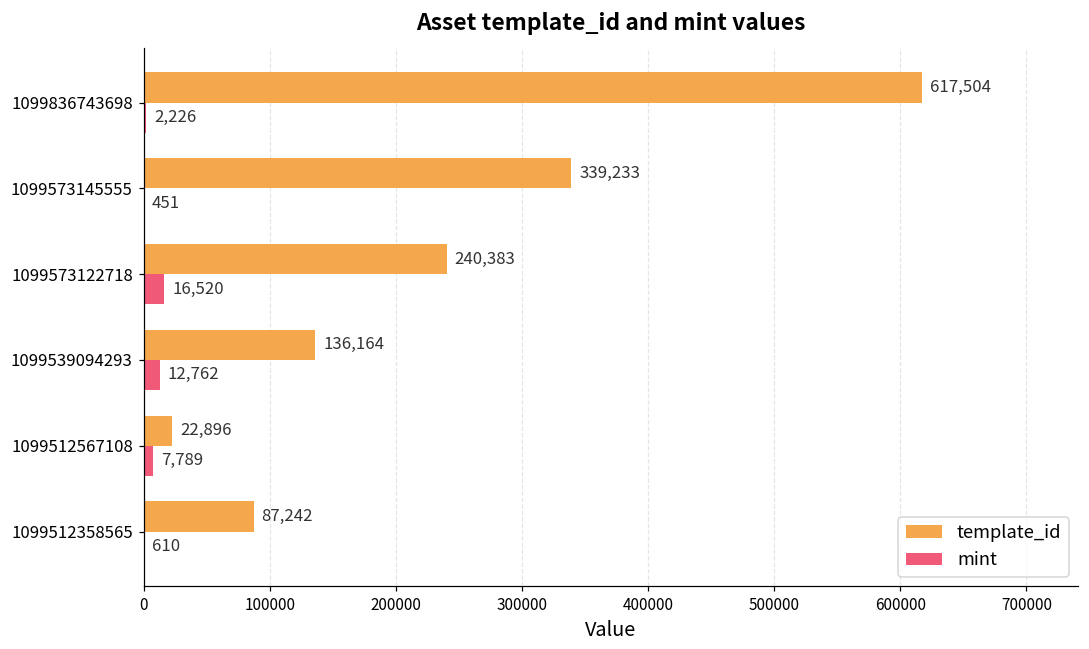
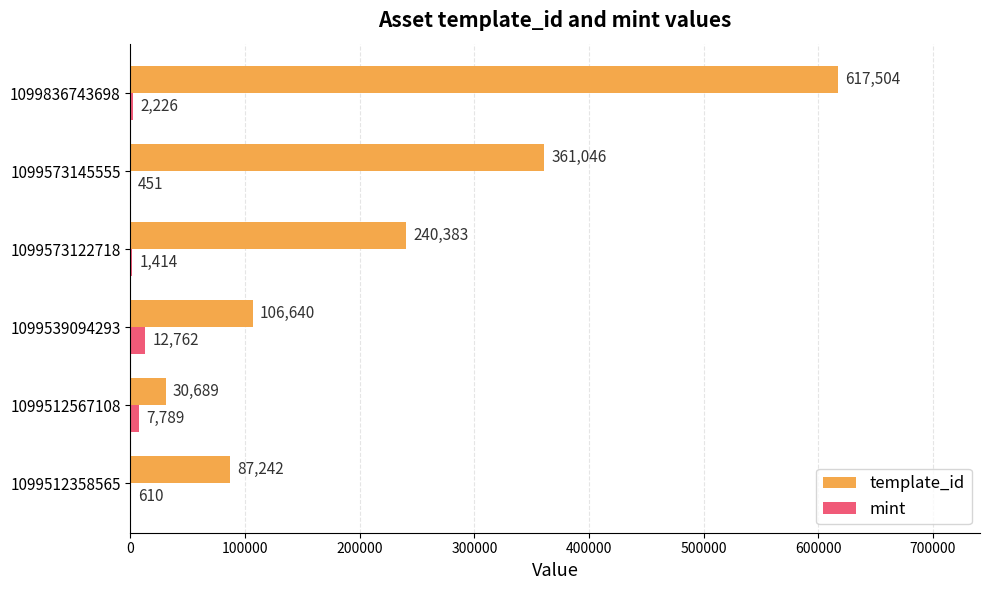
template_id, 1099573145555: 339,233 -> 361,046
mint, 1099573122718: 16,520 -> 1,414
template_id, 1099539094293: 136,164 -> 106,640
template_id, 1099512567108: 22,896 -> 30,689
